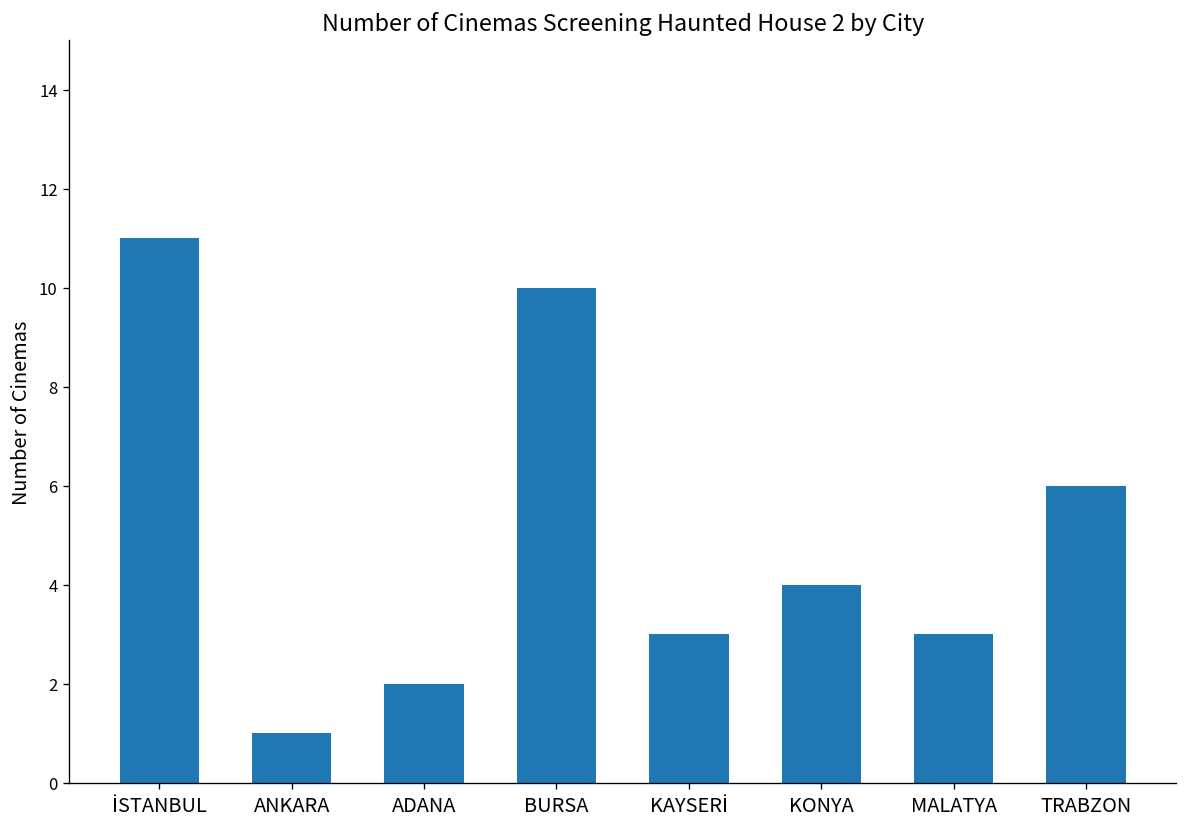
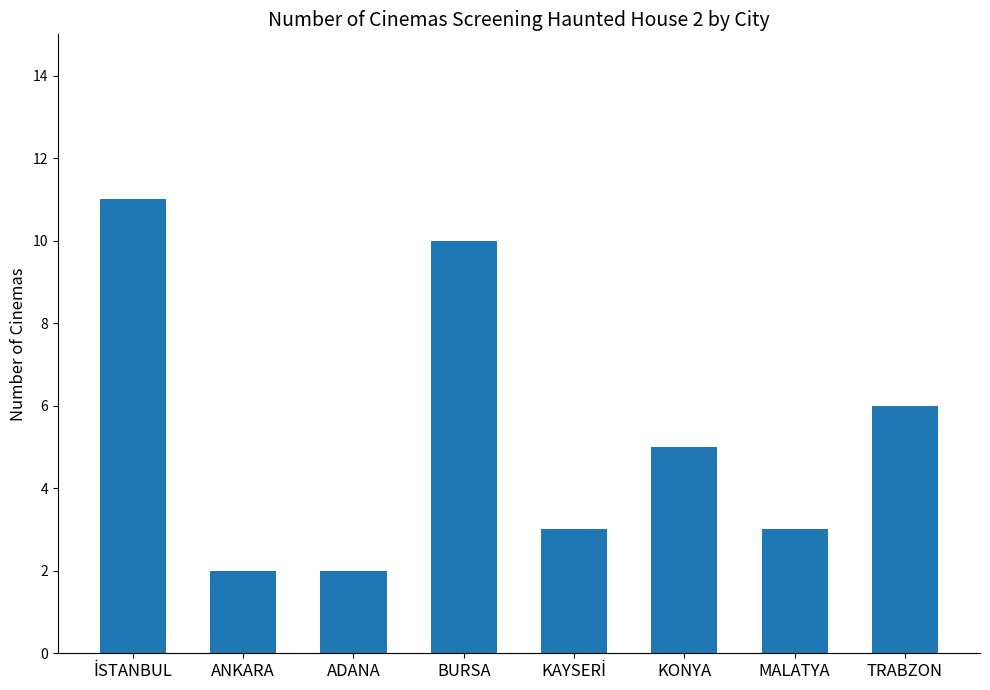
ANKARA: 1 -> 2
KONYA: 4 -> 5
